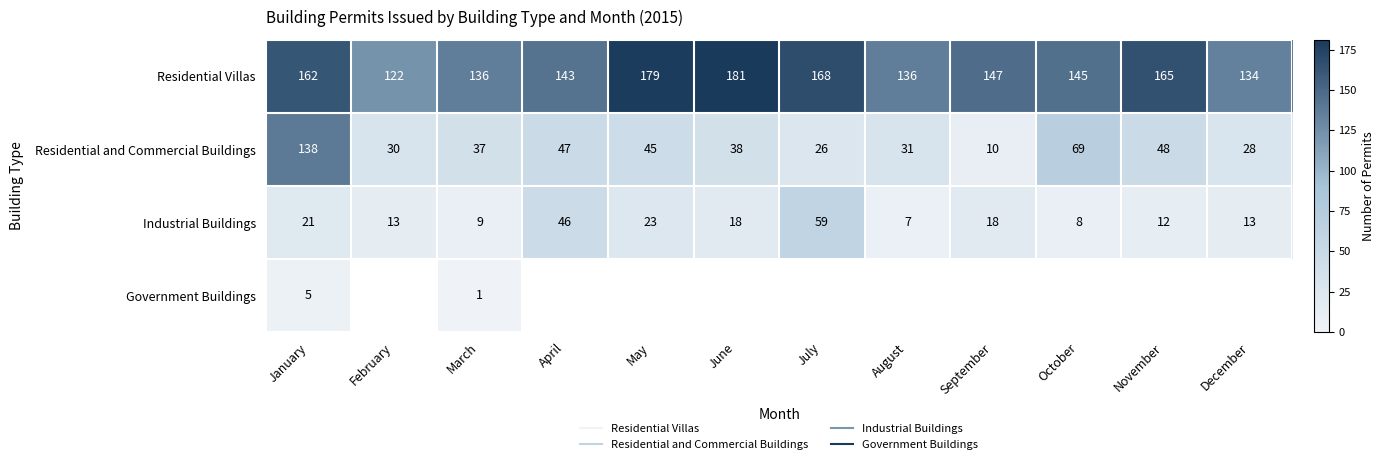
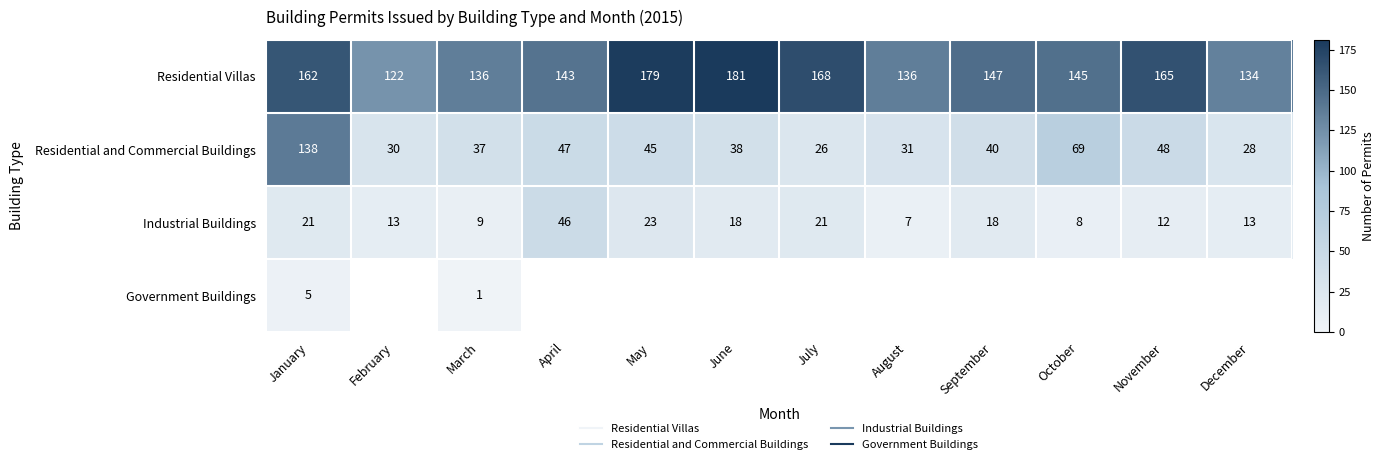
Residential and Commercial Buildings, September: 10 -> 40
Industrial Buildings, July: 59 -> 21
